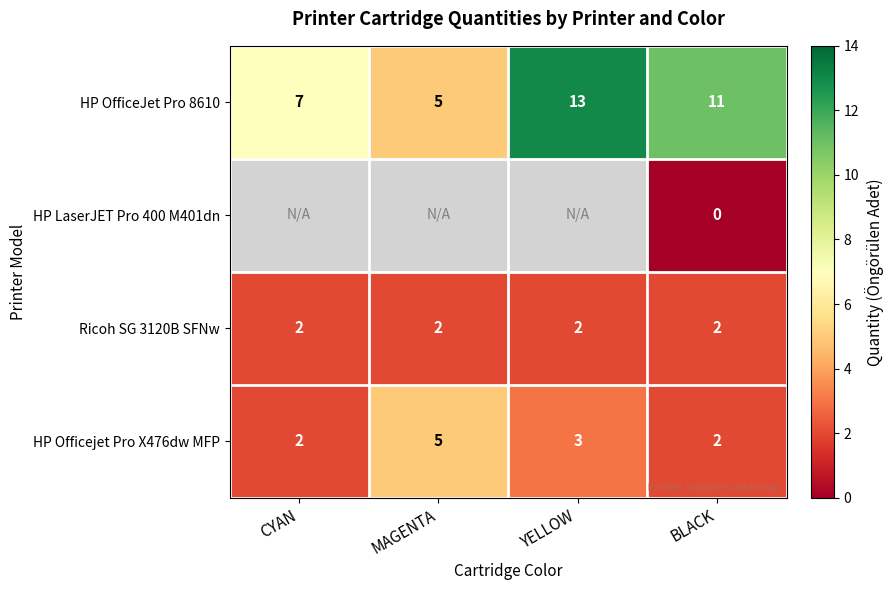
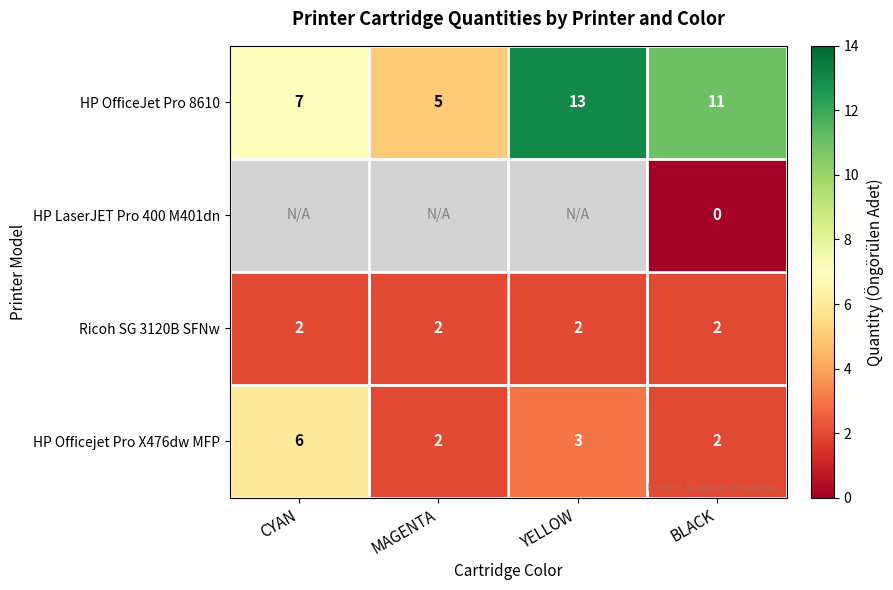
HP Officejet Pro X476dw MFP, CYAN: 2 -> 6
HP Officejet Pro X476dw MFP, MAGENTA: 5 -> 2
